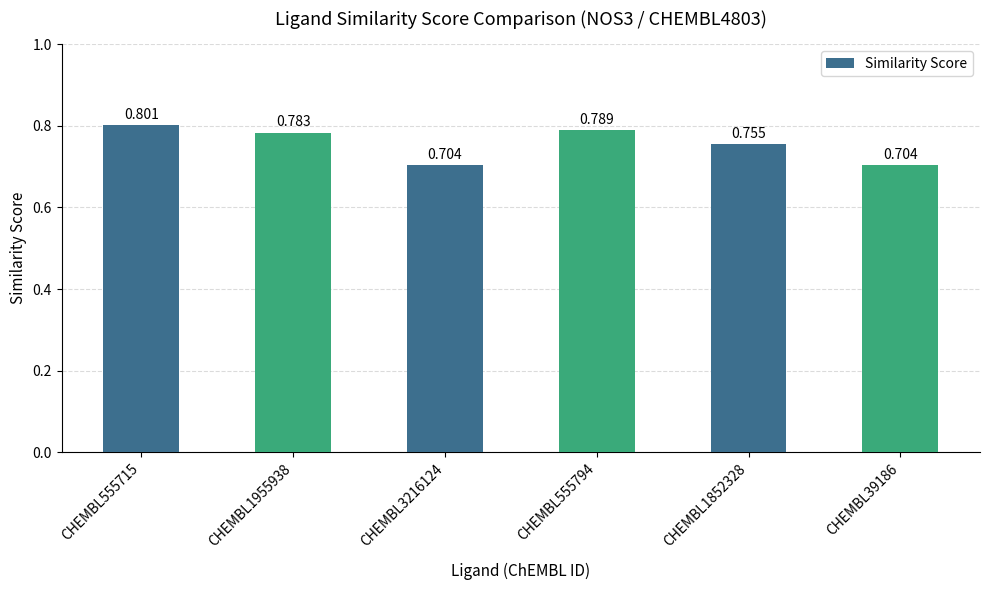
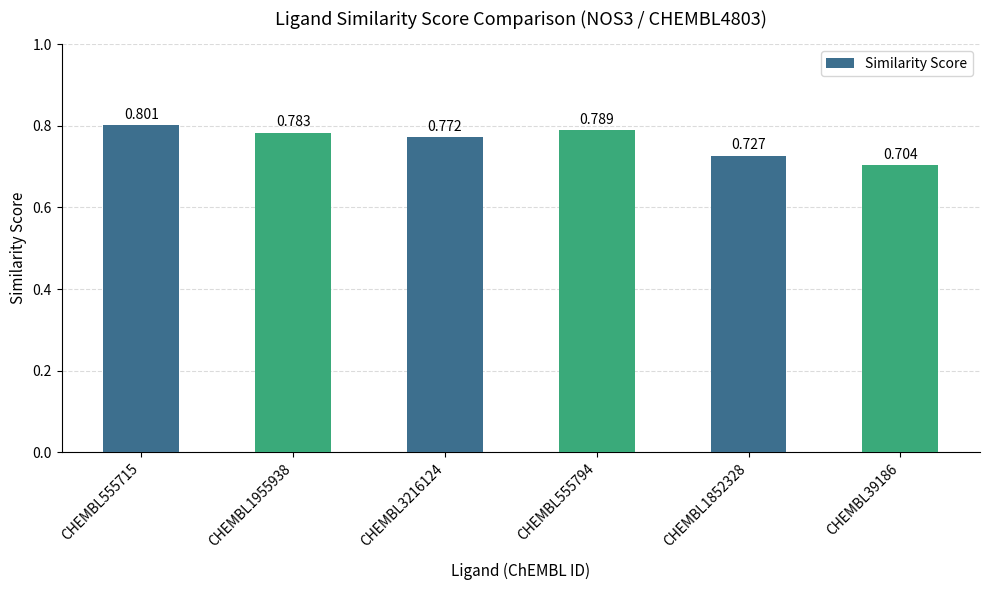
CHEMBL3216124: 0.704 -> 0.772
CHEMBL1852328: 0.755 -> 0.727
